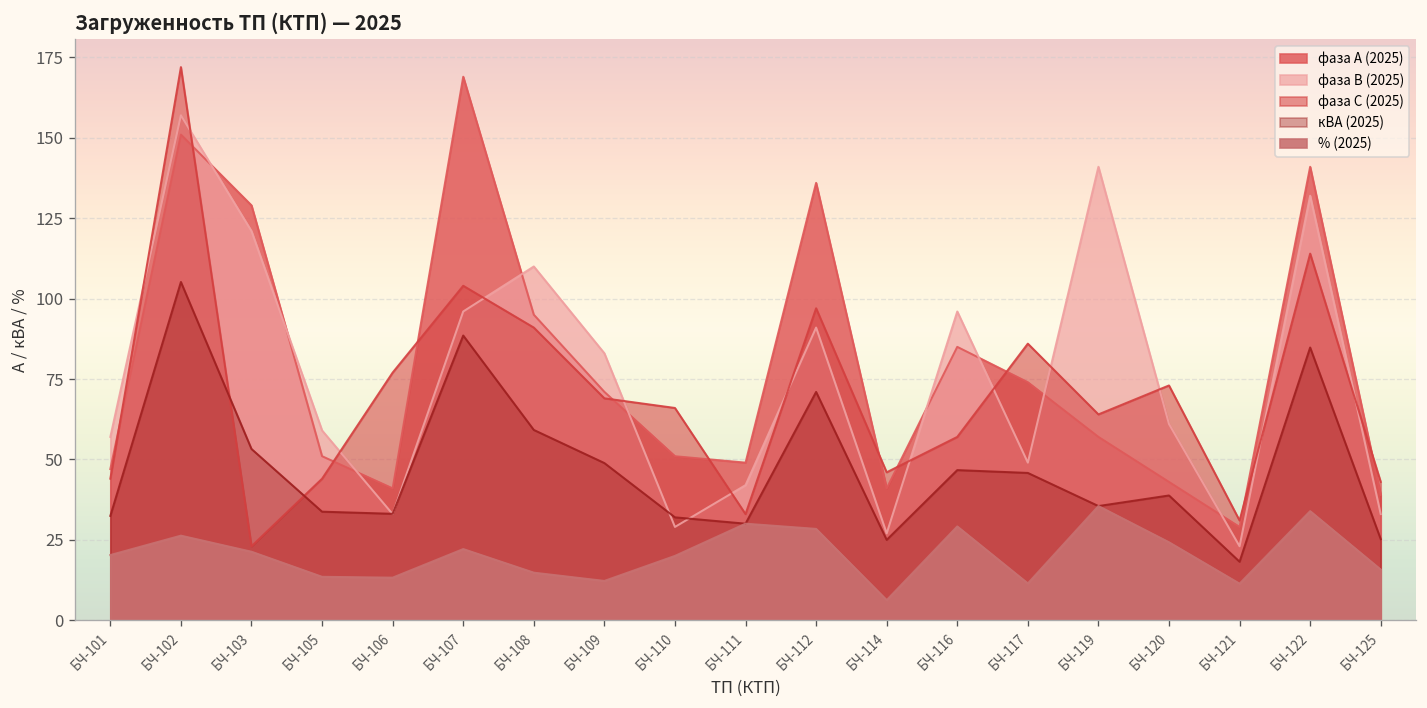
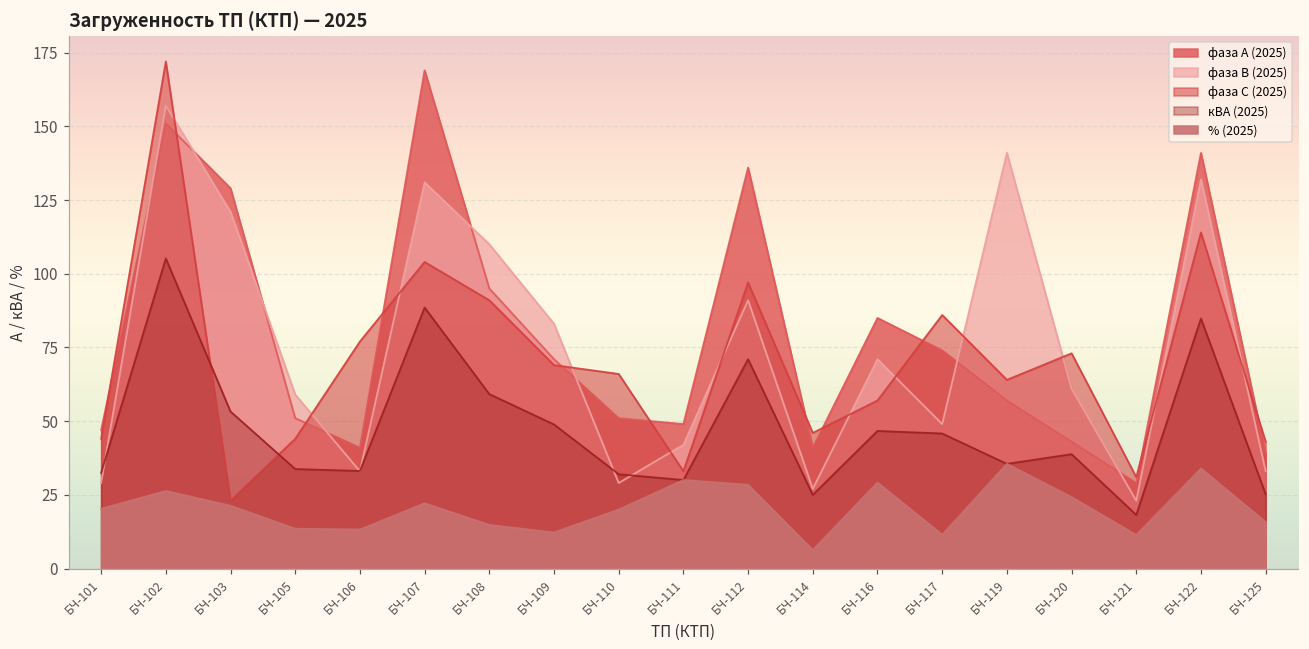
фаза В (2025), БЧ-101: 57 -> 29
фаза В (2025), БЧ-107: 96 -> 131
фаза В (2025), БЧ-116: 96 -> 71
